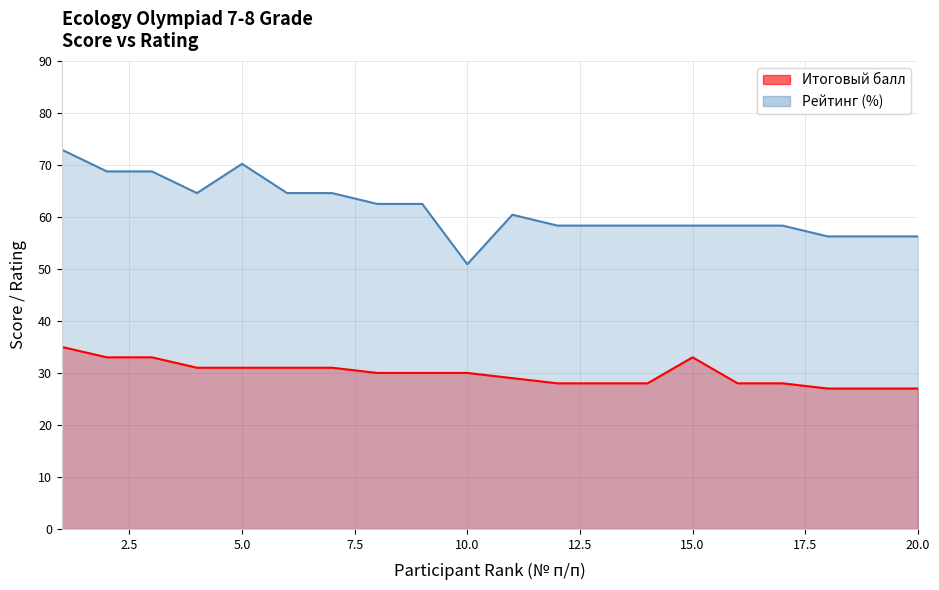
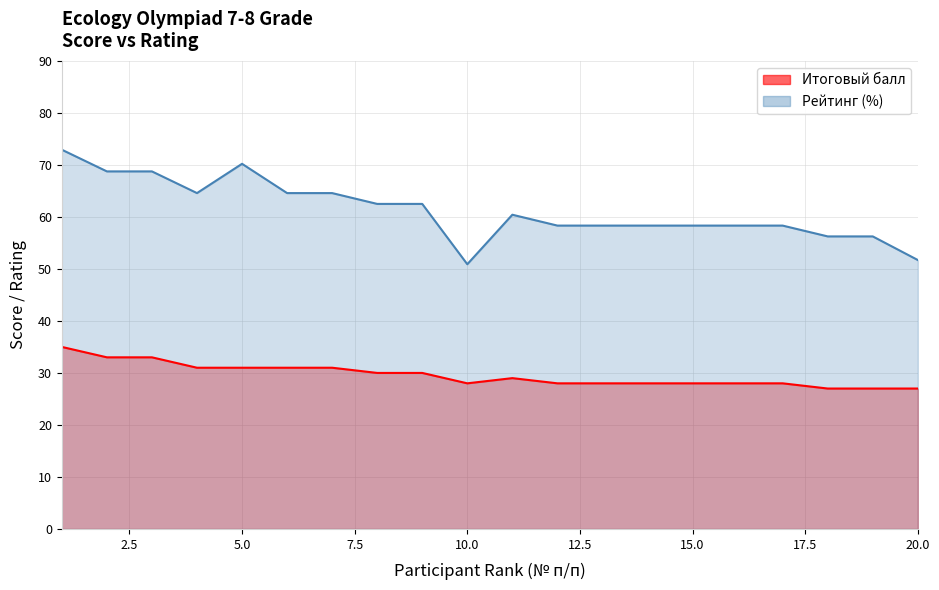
Итоговый балл, 10.0: 30 -> 28
Итоговый балл, 15.0: 33 -> 28
Рейтинг (%), 20.0: 56 -> 52
